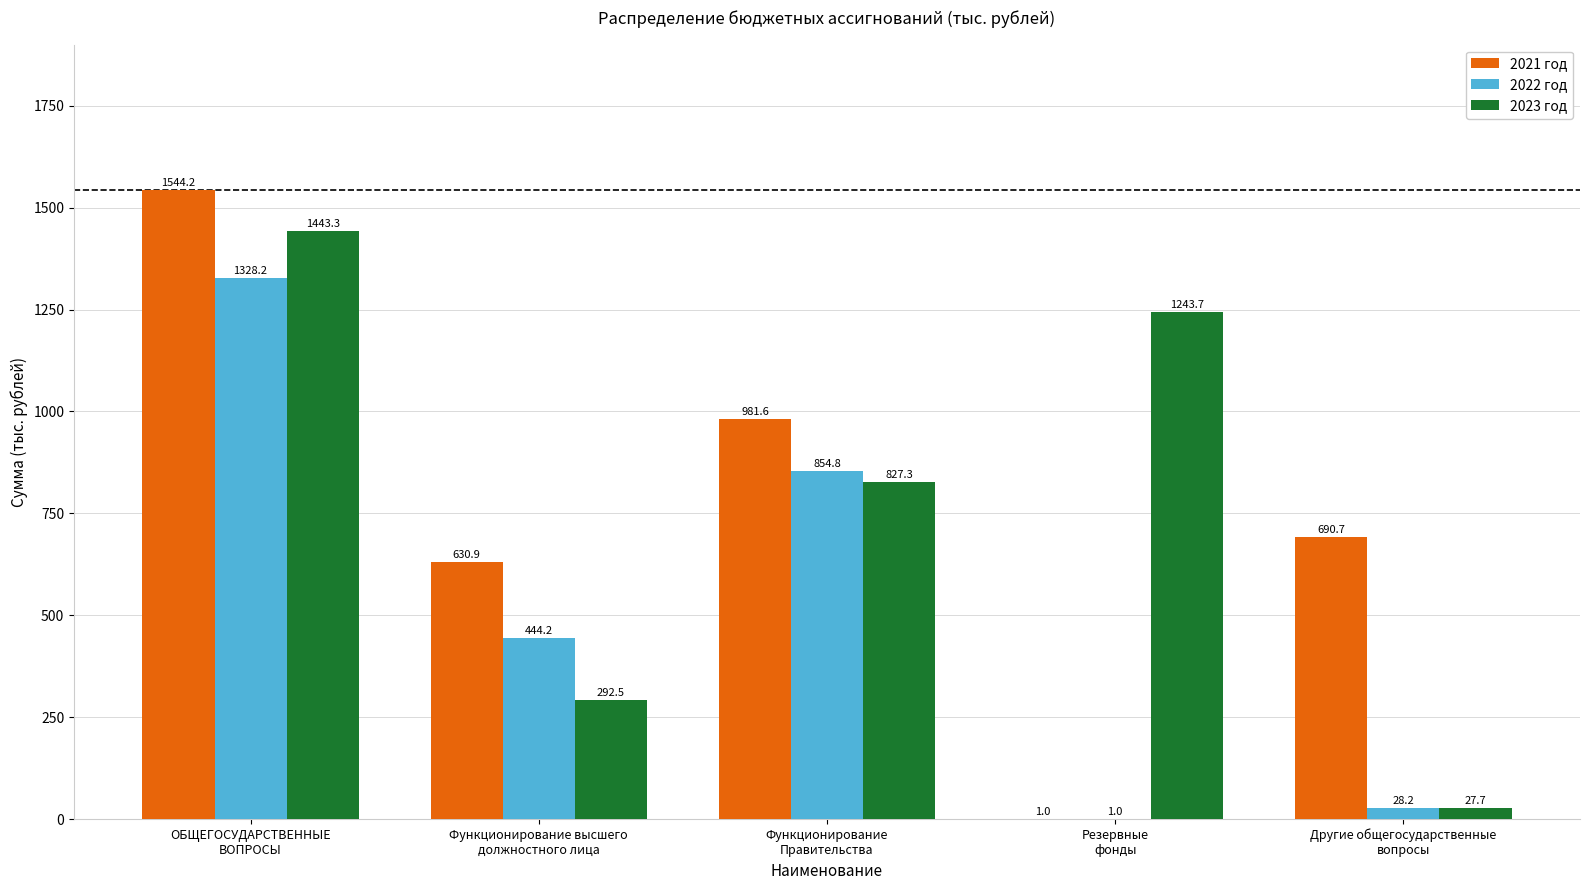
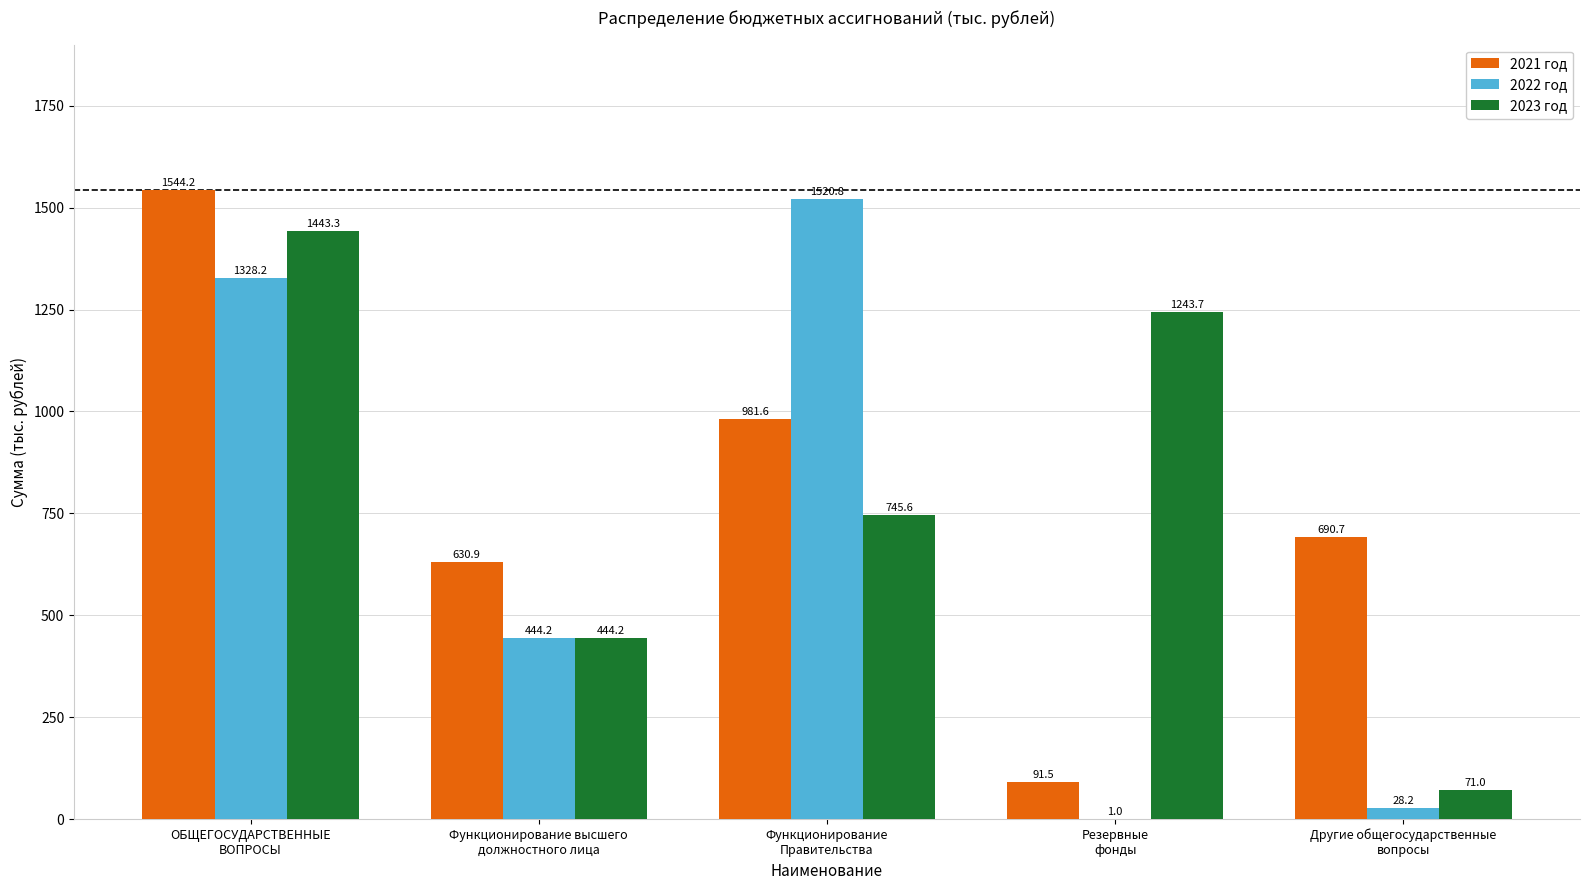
2023 год, Функционирование высшего должностного лица: 292.5 -> 444.2
2022 год, Функционирование Правительства: 854.8 -> 1520.8
2023 год, Функционирование Правительства: 827.3 -> 745.6
2021 год, Резервные фонды: 1.0 -> 91.5
2023 год, Другие общегосударственные вопросы: 27.7 -> 71.0
